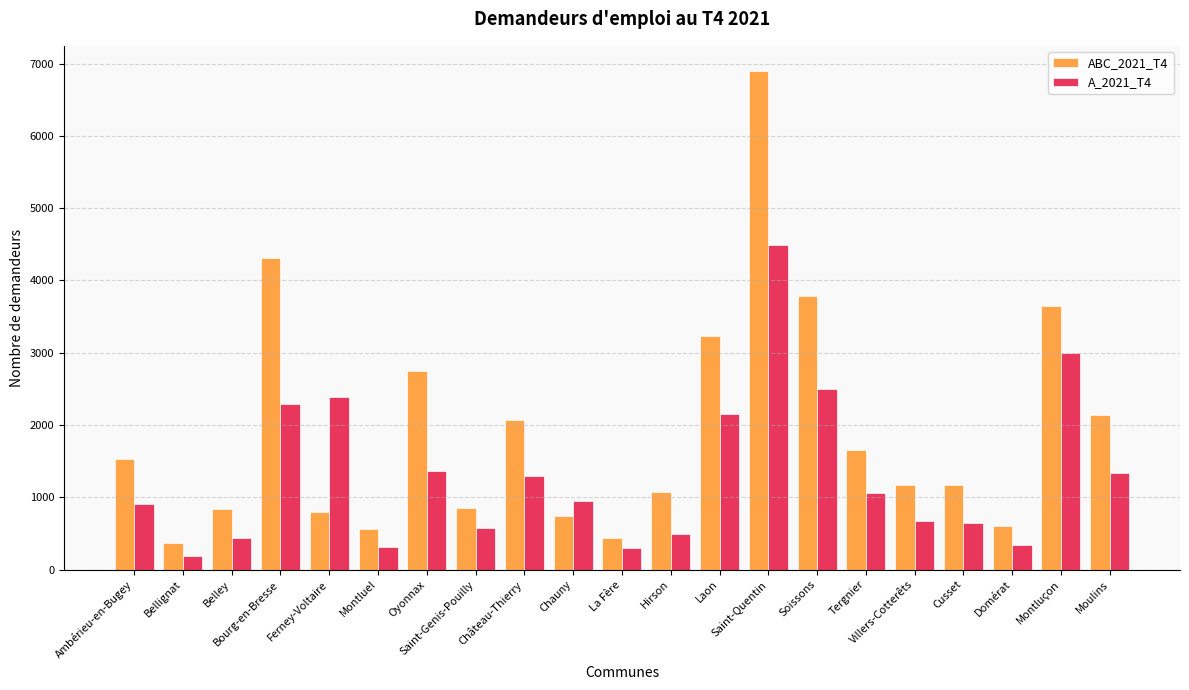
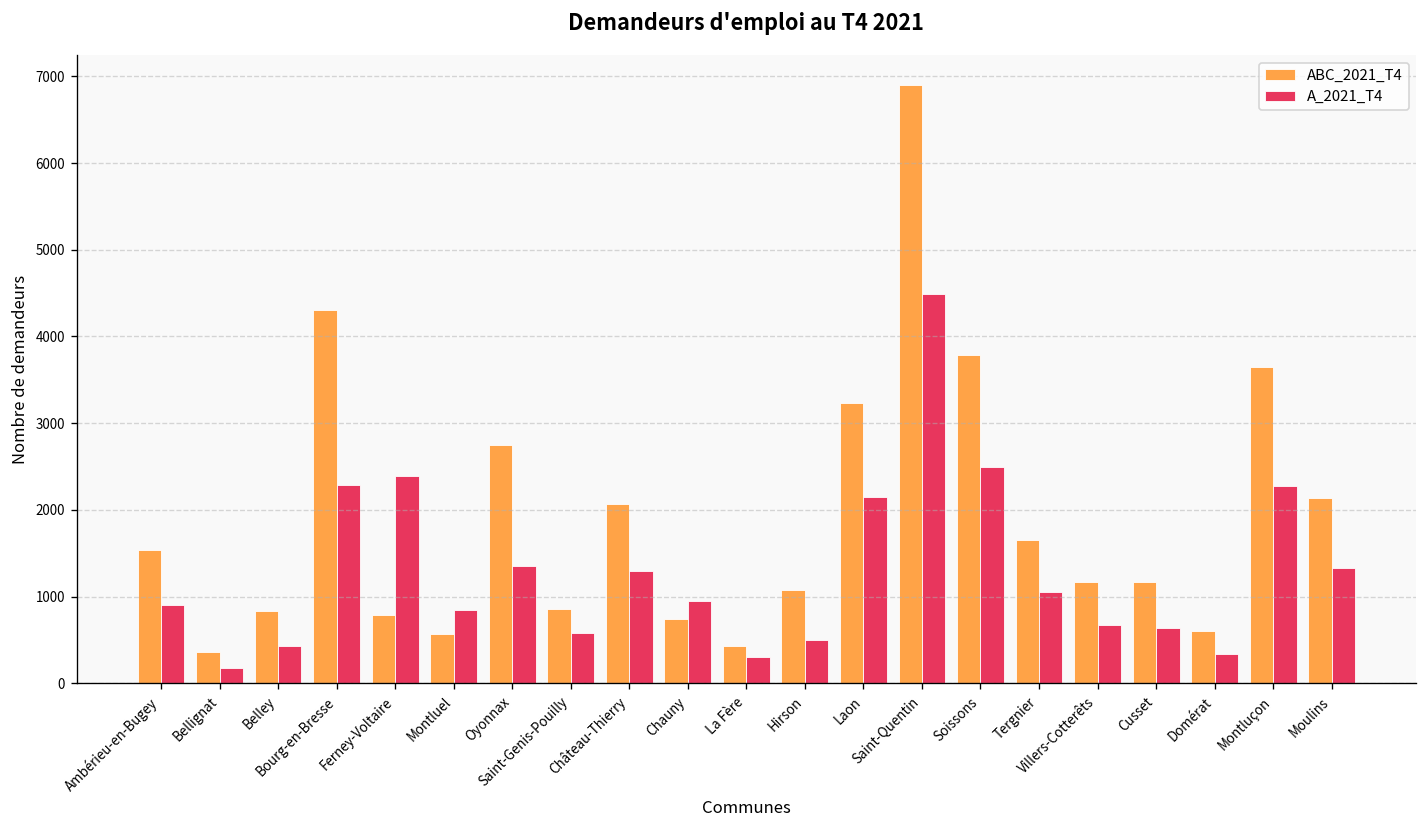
A_2021_T4, Montluel: 300 -> 800
A_2021_T4, Montluçon: 3000 -> 2300
